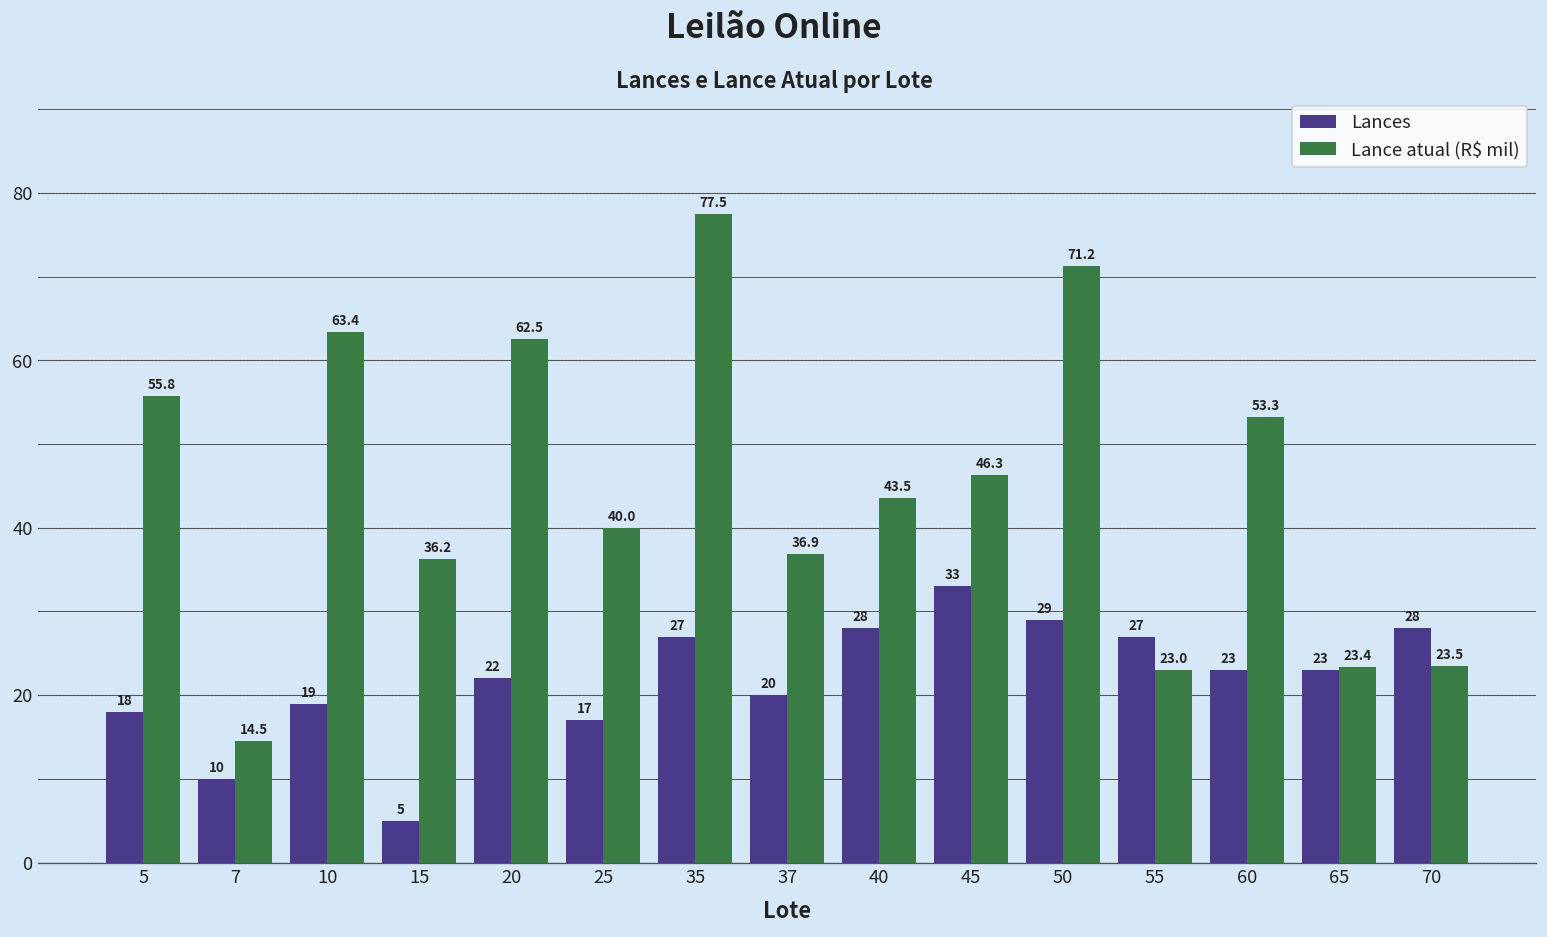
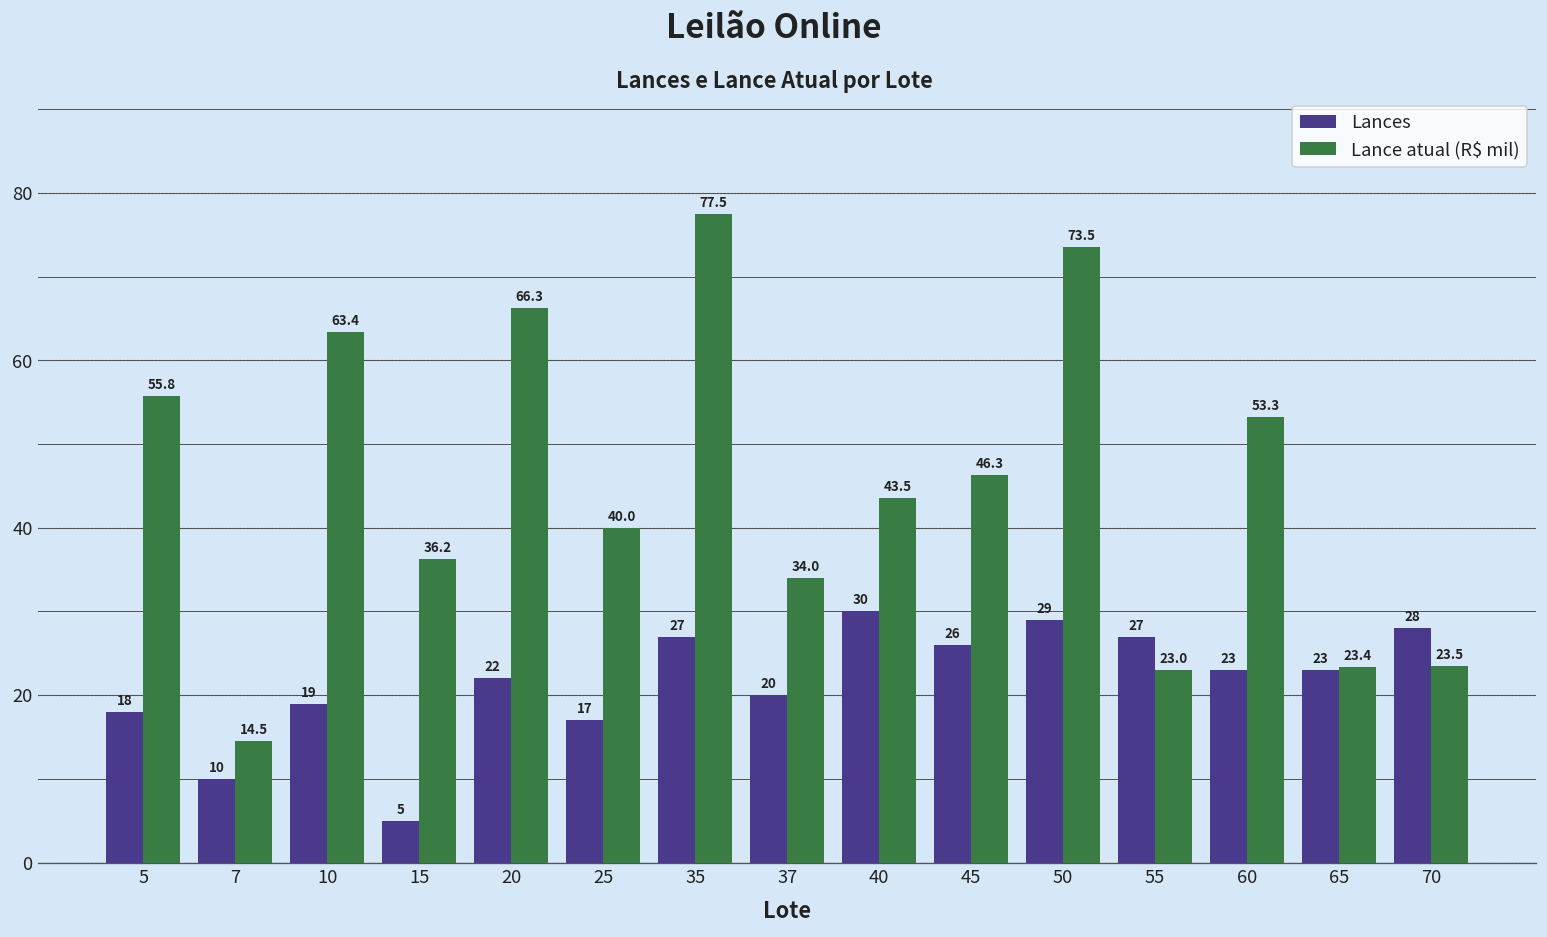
Lance atual (R$ mil), 20: 62.5 -> 66.3
Lance atual (R$ mil), 37: 36.9 -> 34.0
Lances, 40: 28 -> 30
Lances, 45: 33 -> 26
Lance atual (R$ mil), 50: 71.2 -> 73.5
